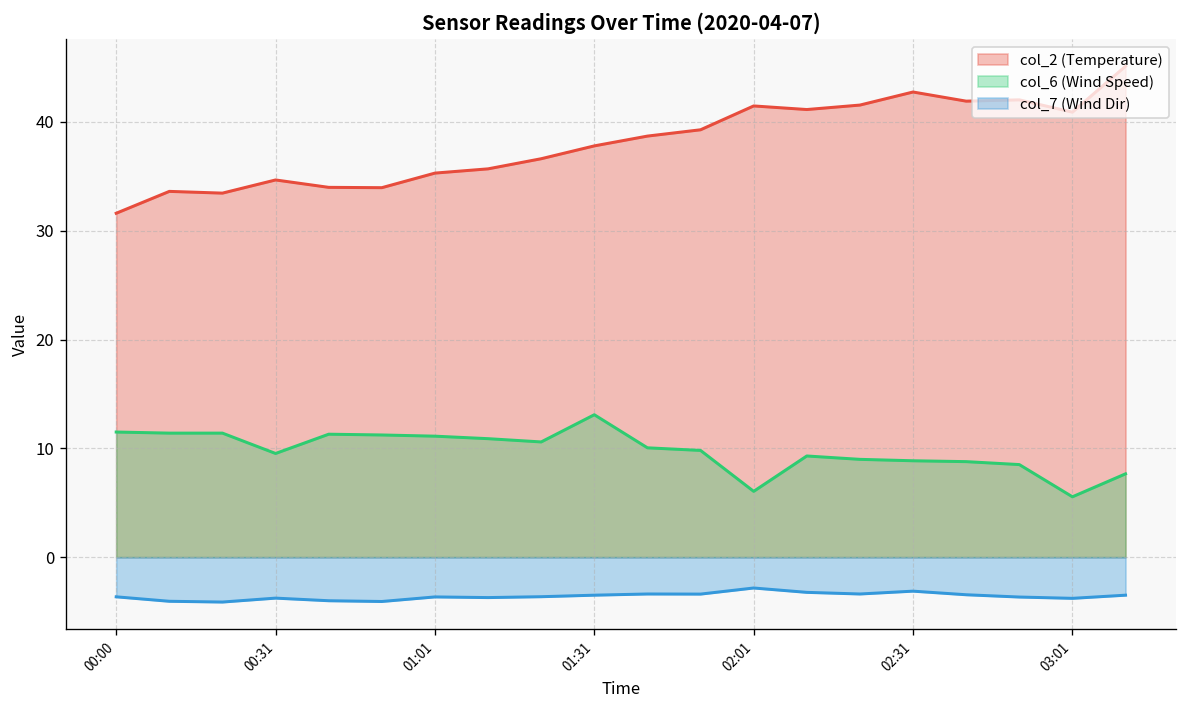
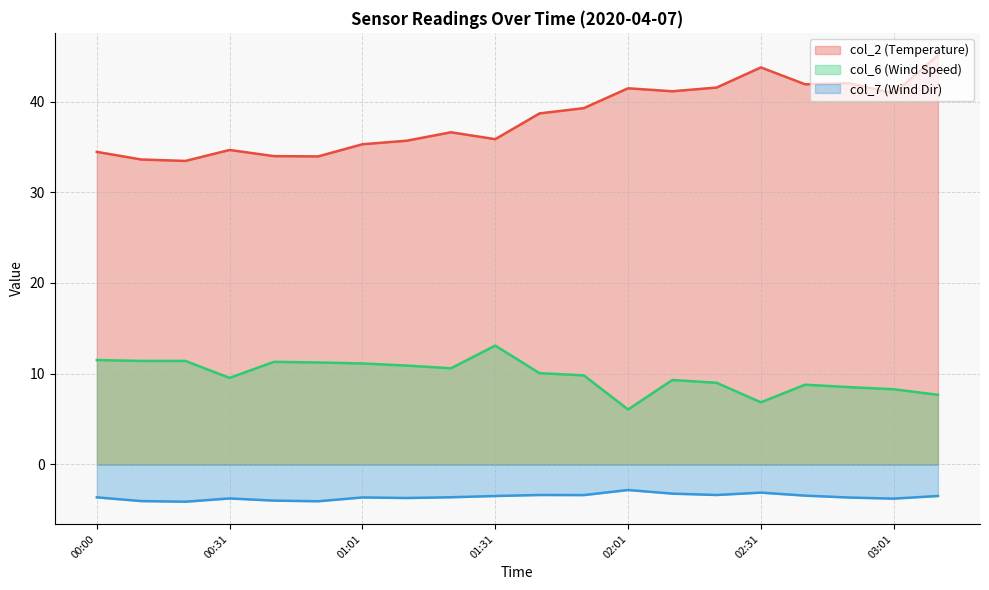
col_2 (Temperature), 00:00: 32 -> 34
col_2 (Temperature), 01:31: 38 -> 36
col_2 (Temperature), 02:31: 43 -> 44
col_6 (Wind Speed), 02:31: 9 -> 7
col_6 (Wind Speed), 03:01: 6 -> 8
